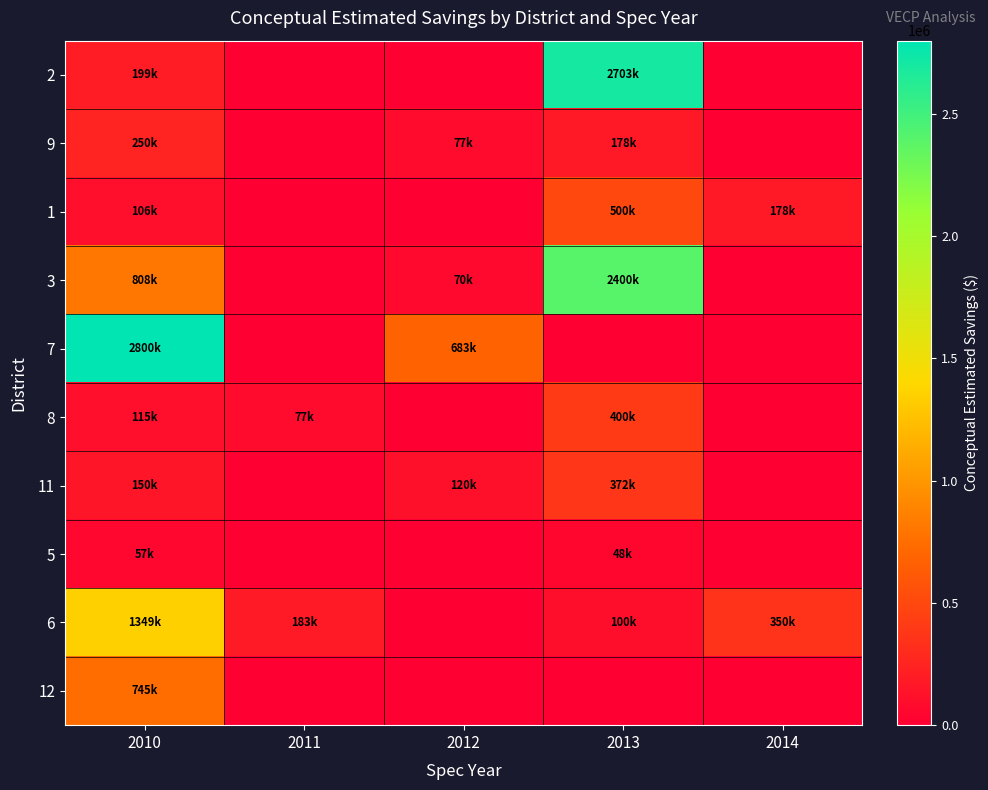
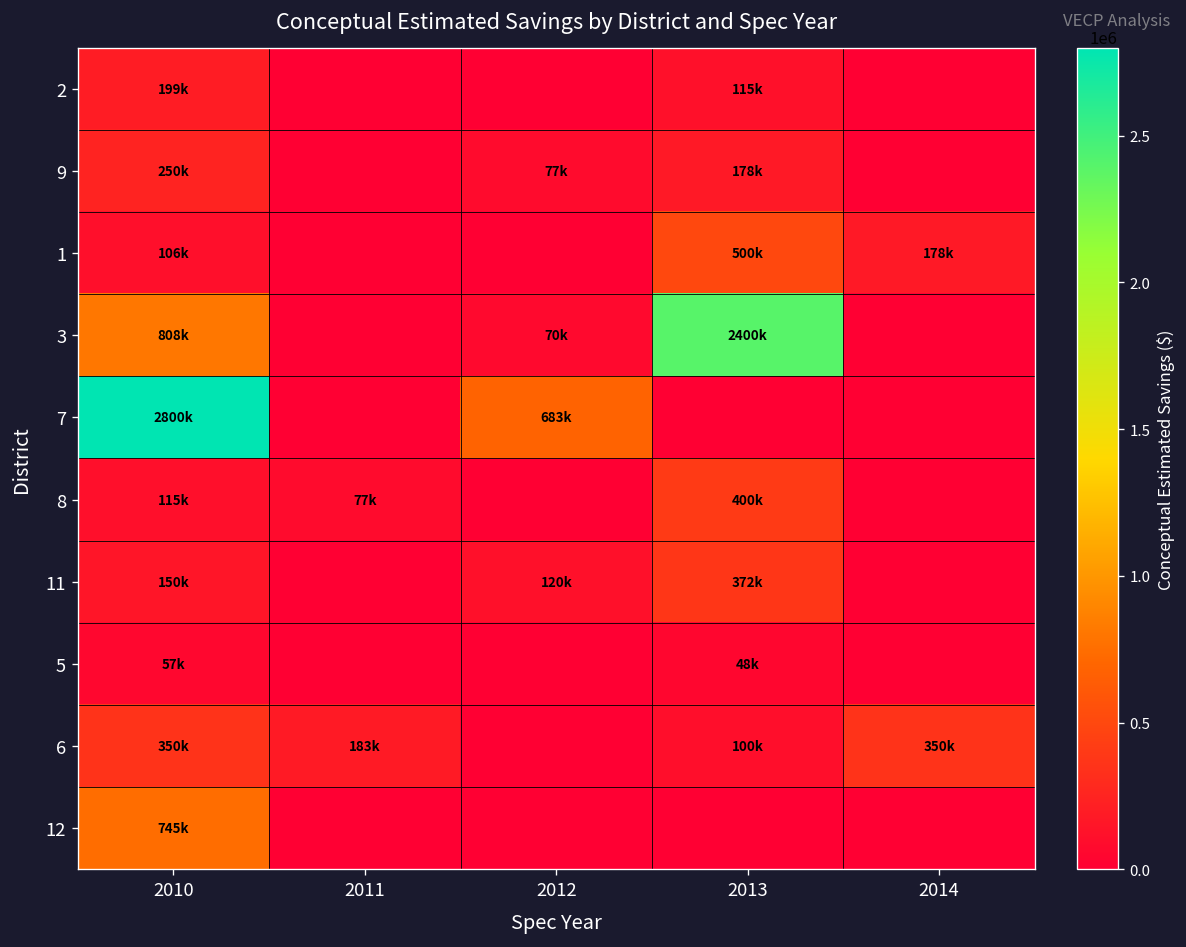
2, 2013: 2703k -> 115k
6, 2010: 1349k -> 350k
